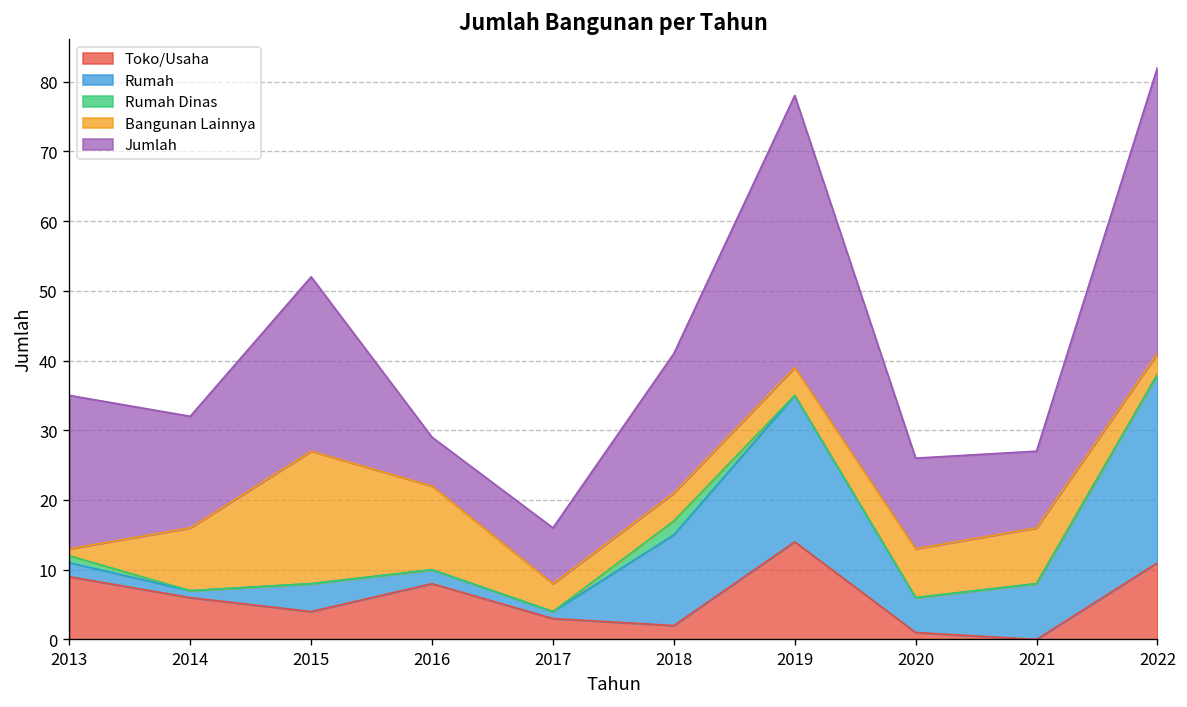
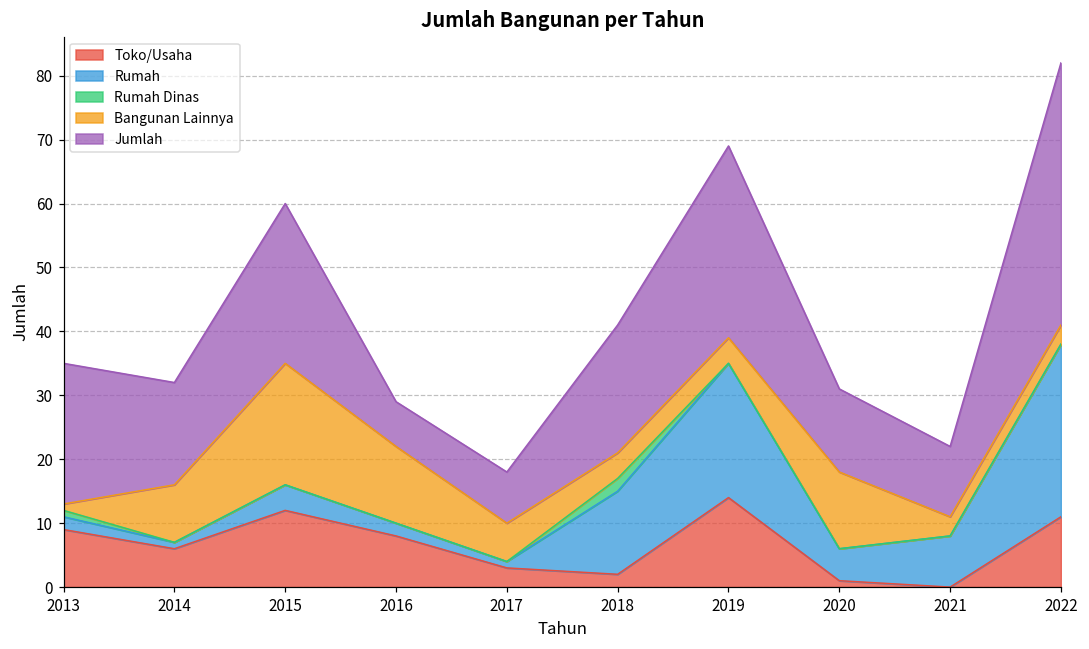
Toko/Usaha, 2015: 4 -> 12
Bangunan Lainnya, 2017: 4 -> 6
Jumlah, 2019: 39 -> 30
Bangunan Lainnya, 2020: 7 -> 12
Bangunan Lainnya, 2021: 8 -> 3
